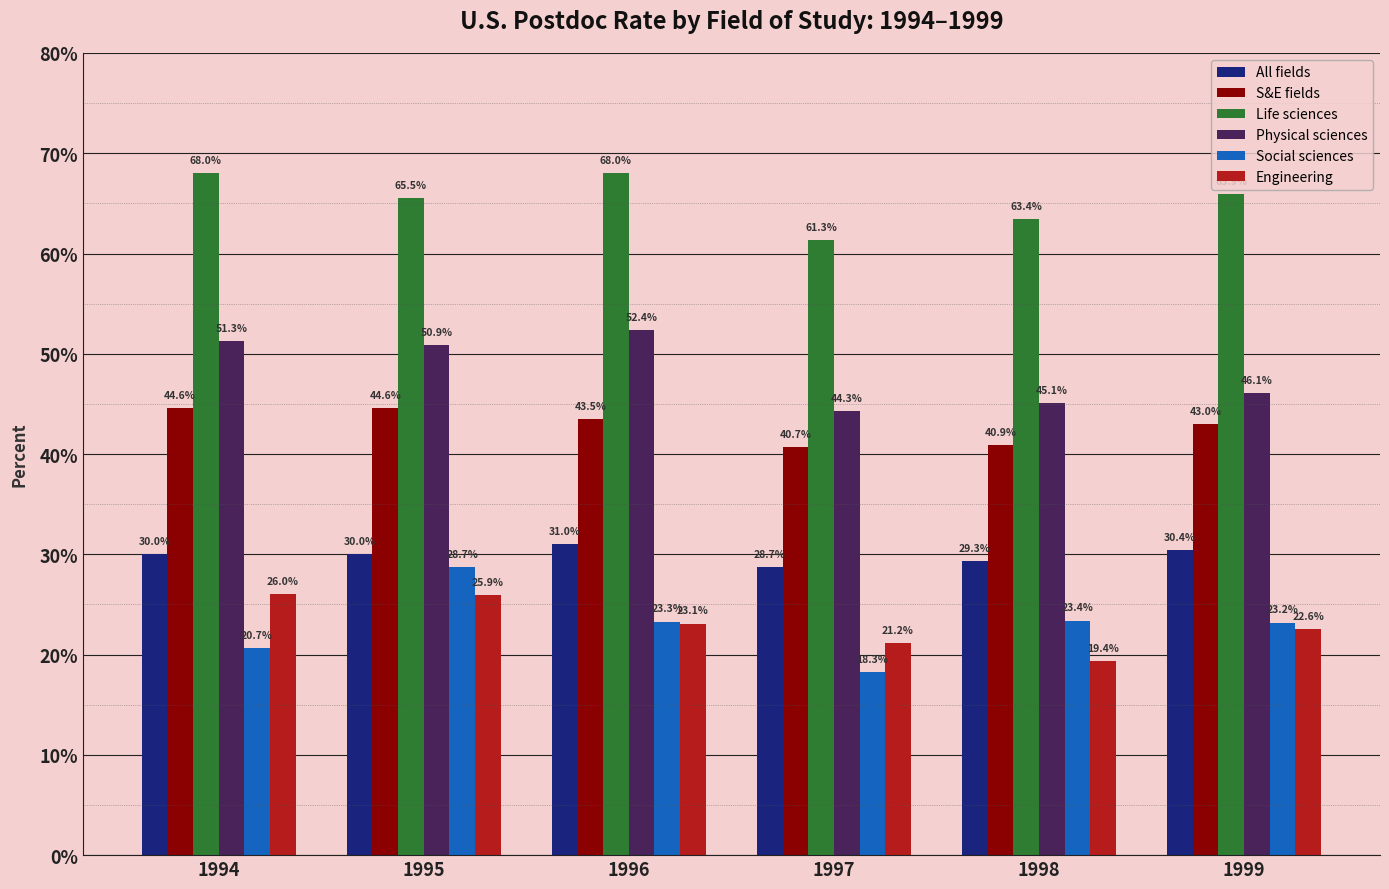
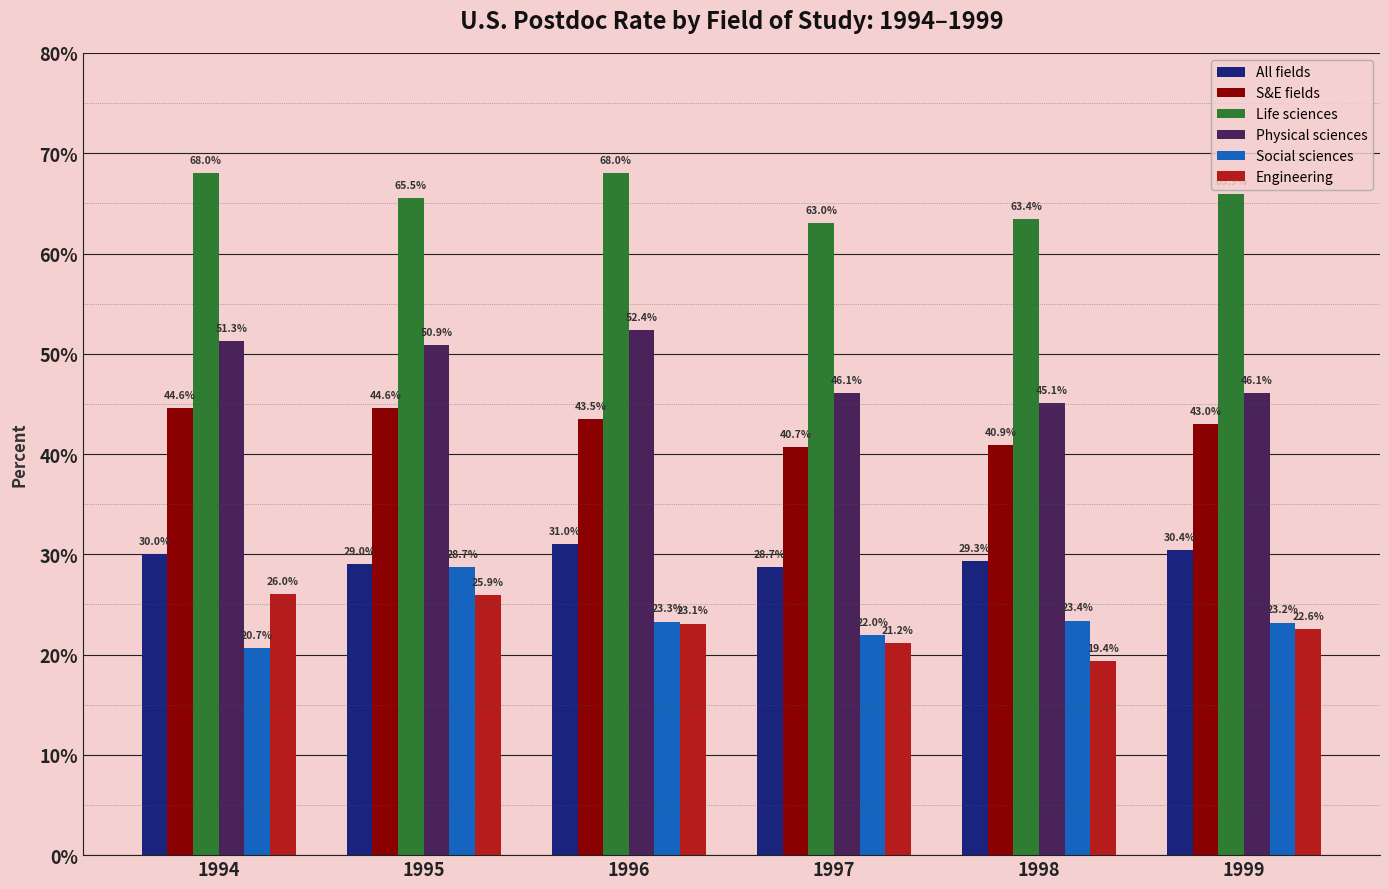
All fields, 1995: 30.0% -> 29.0%
Life sciences, 1997: 61.3% -> 63.0%
Physical sciences, 1997: 44.3% -> 46.1%
Social sciences, 1997: 18.3% -> 22.0%
